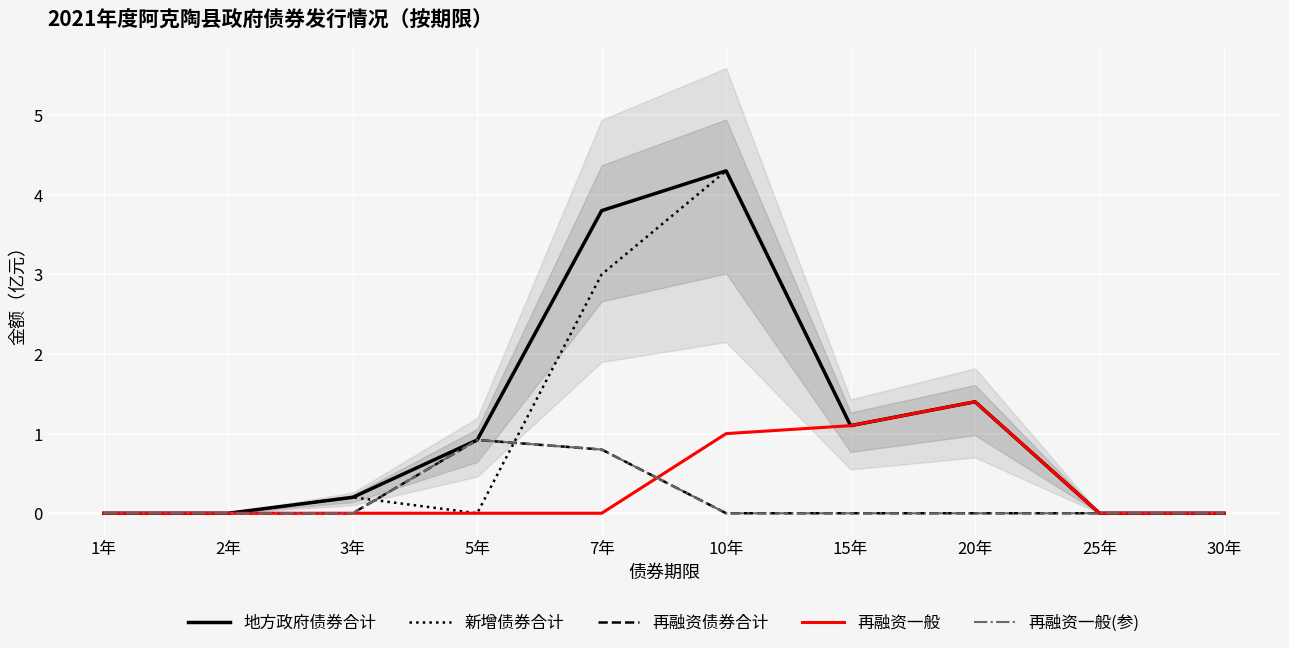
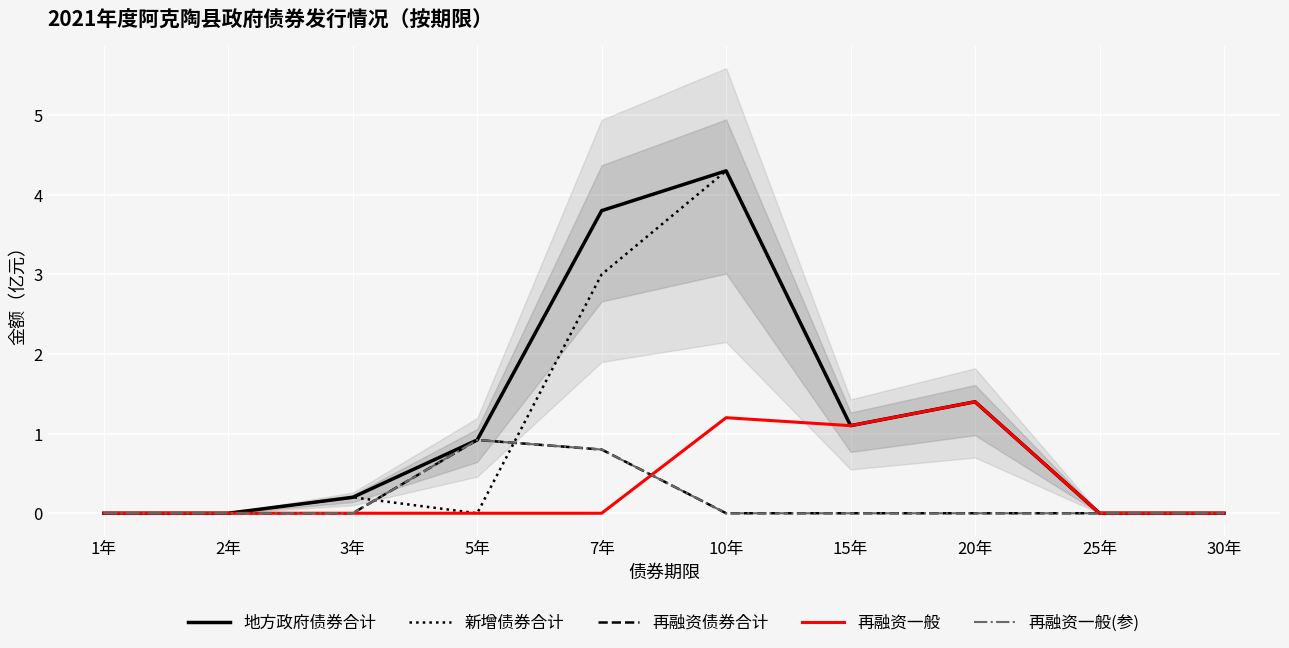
再融资一般, 10年: 1.0 -> 1.2
